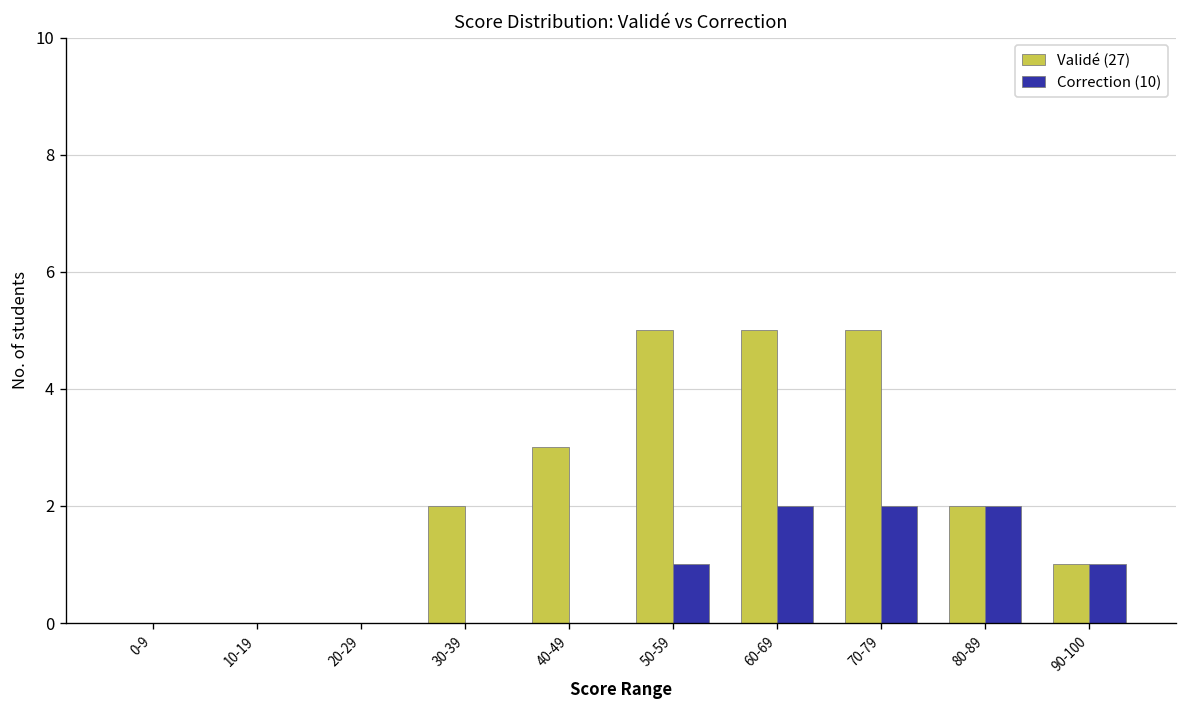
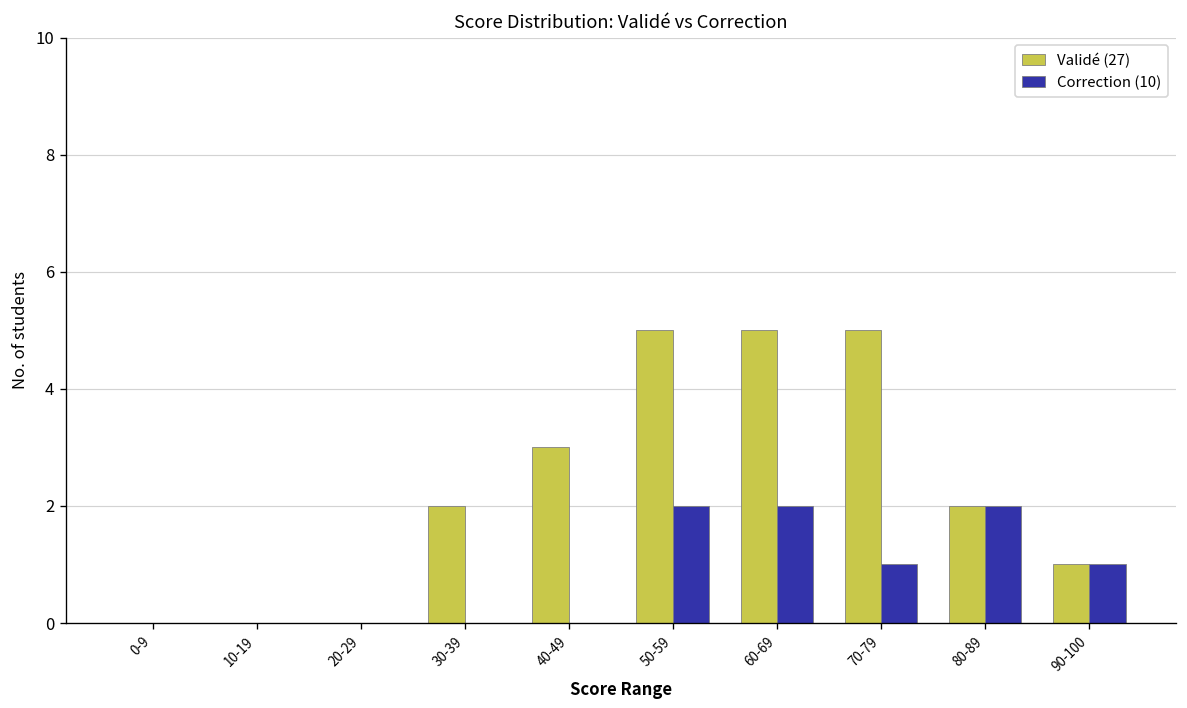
Correction (10), 50-59: 1 -> 2
Correction (10), 70-79: 2 -> 1
